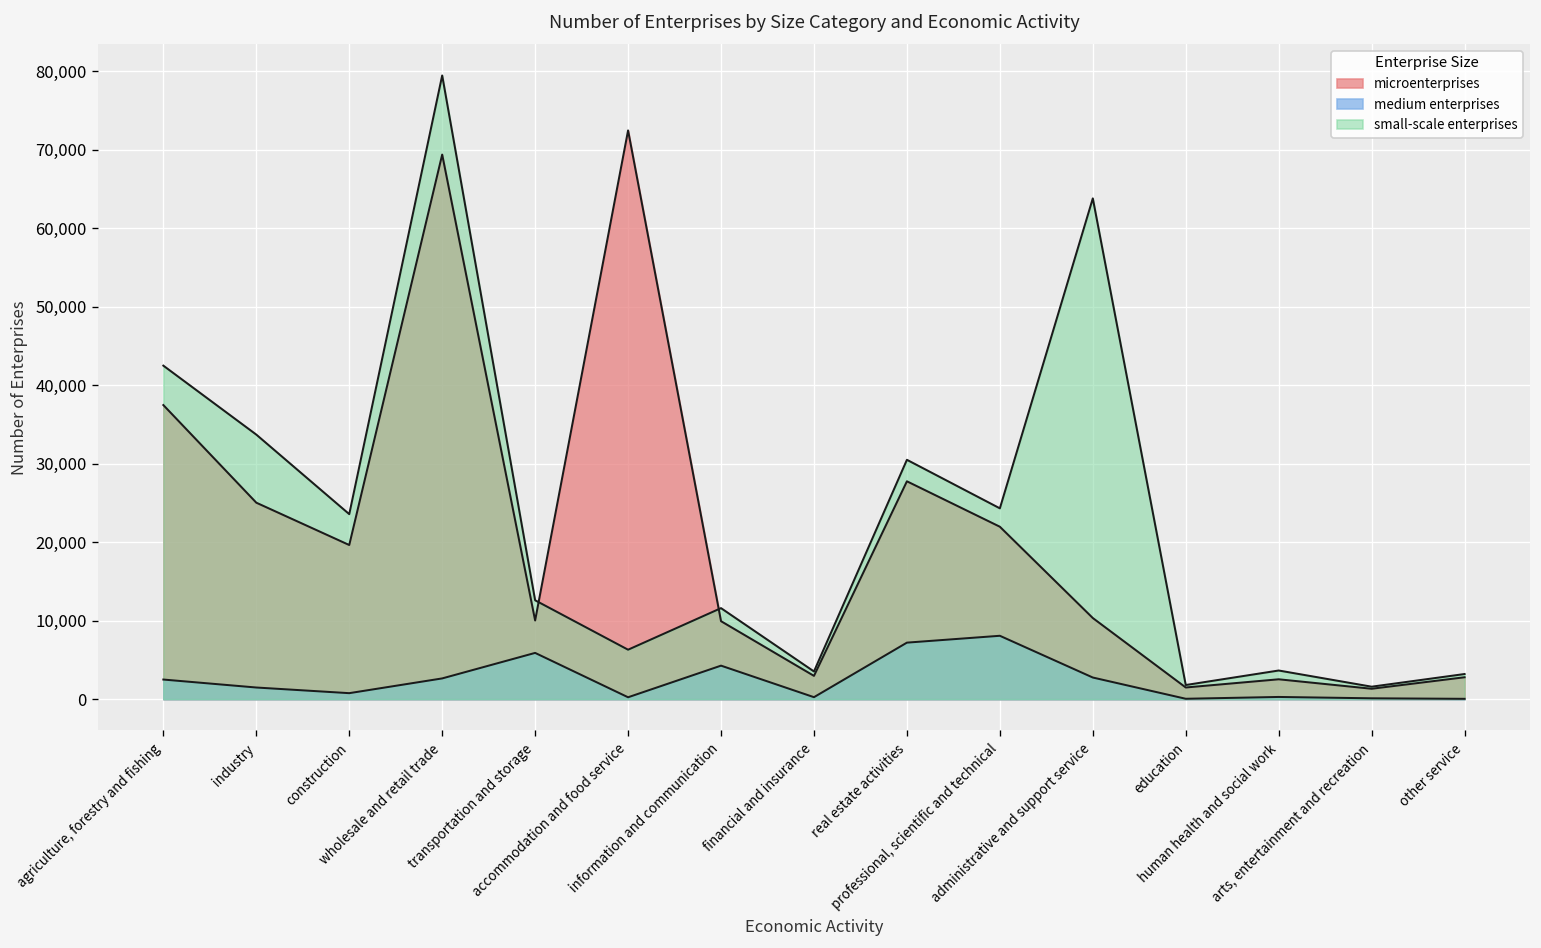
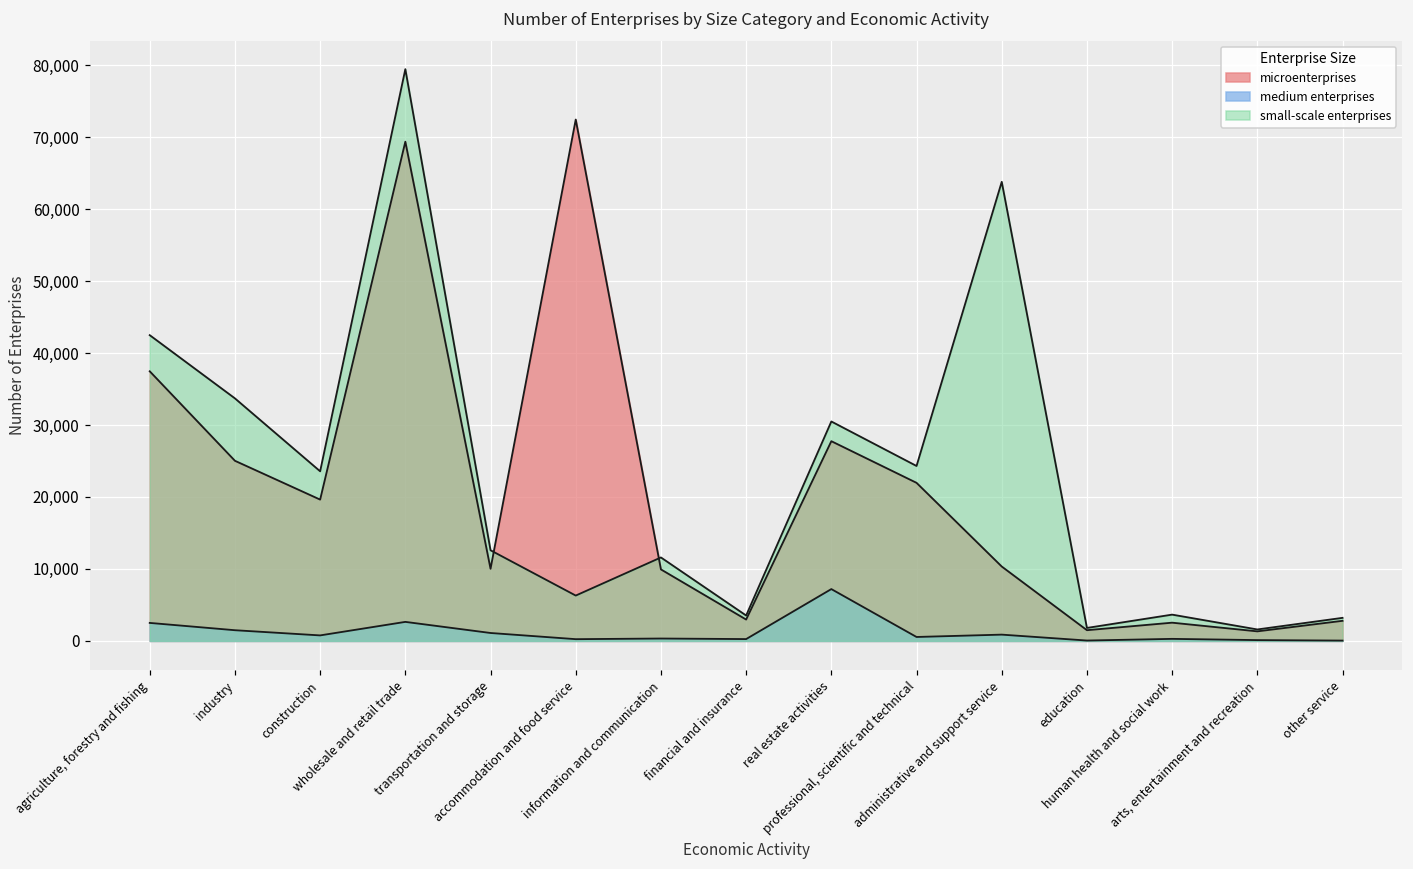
medium enterprises, transportation and storage: 6,000 -> 1,000
medium enterprises, information and communication: 4,000 -> 0
medium enterprises, professional, scientific and technical: 8,000 -> 1,000
medium enterprises, administrative and support service: 3,000 -> 1,000
